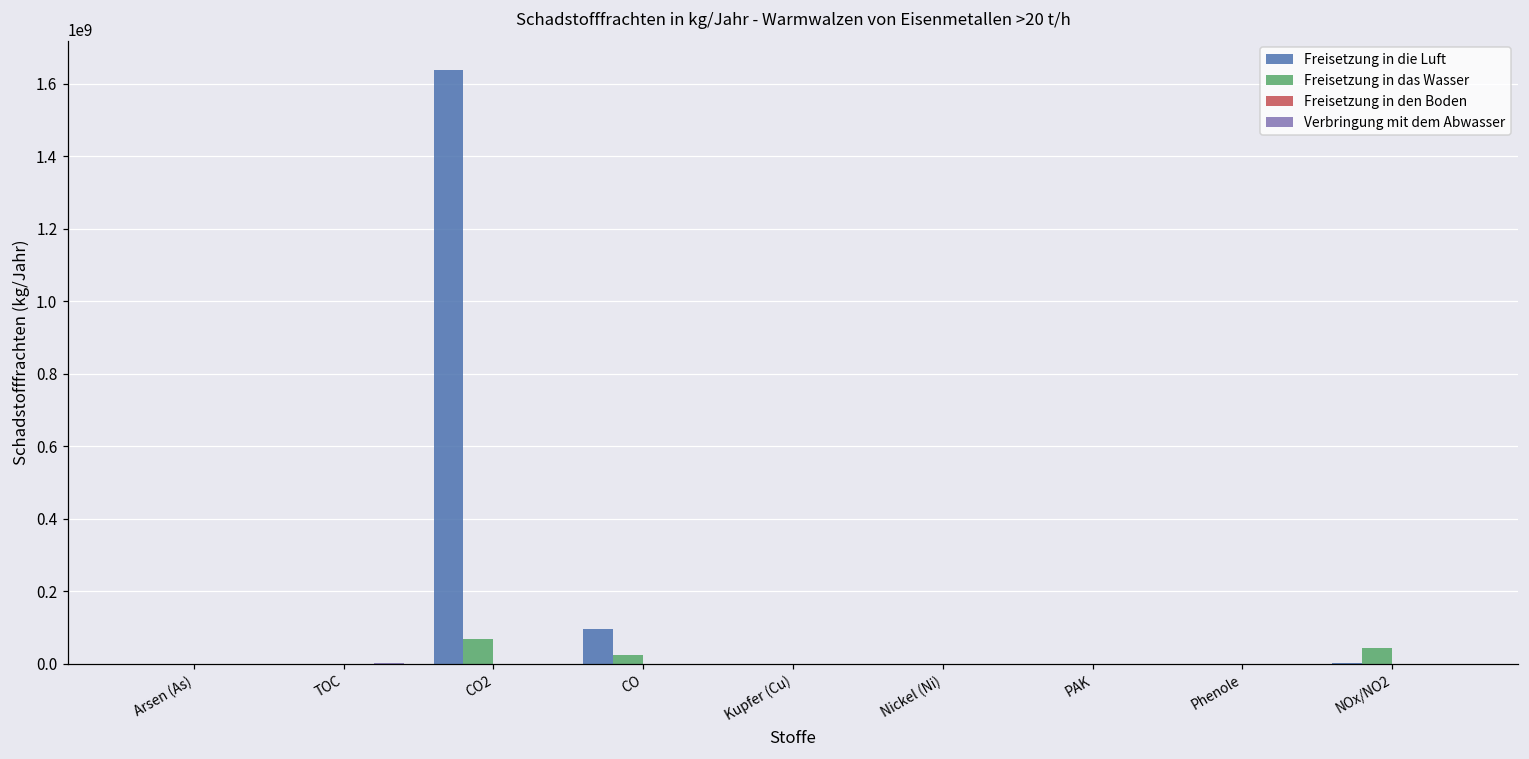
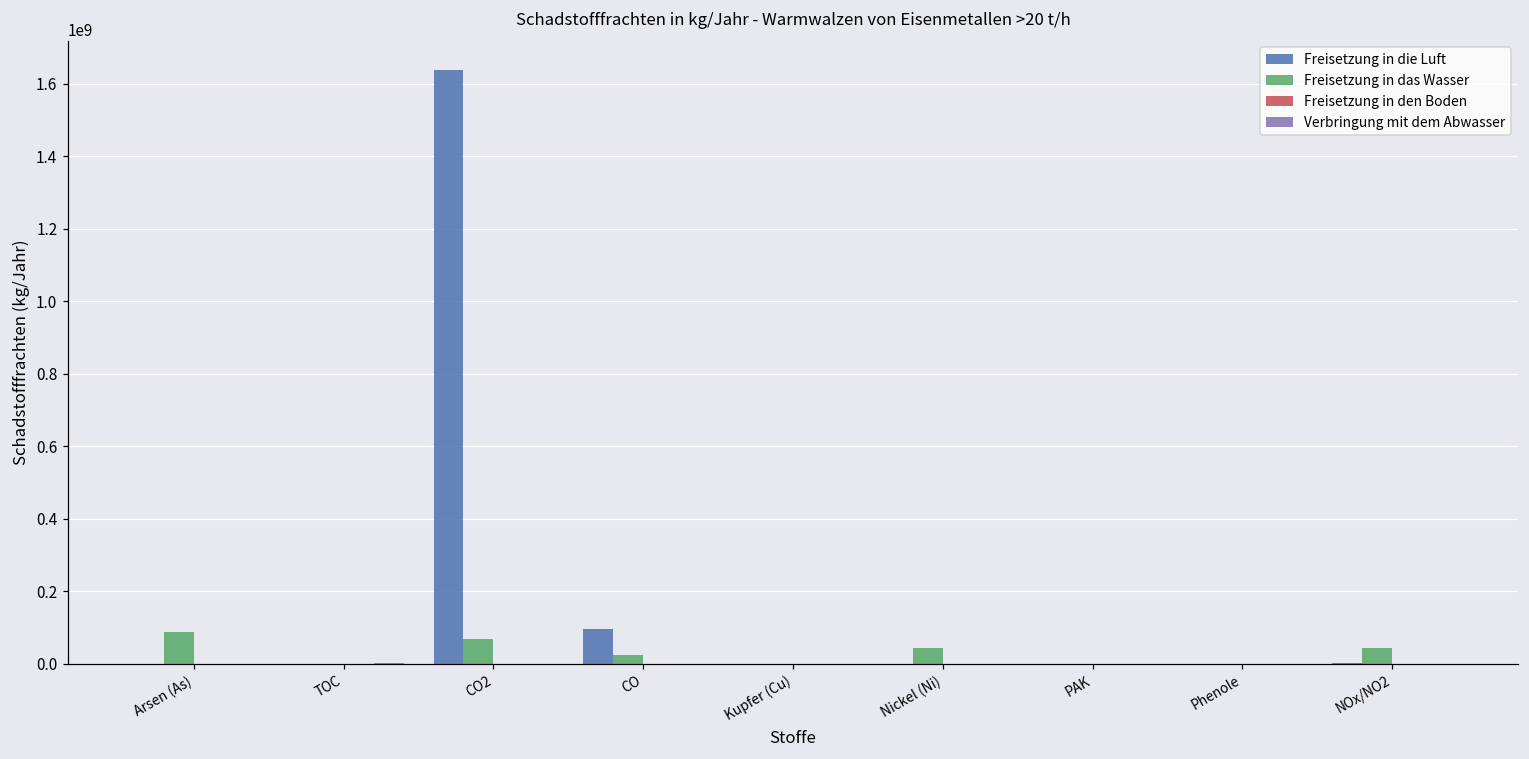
Freisetzung in das Wasser, Arsen (As): 0 -> 90000000
Freisetzung in das Wasser, Nickel (Ni): 0 -> 40000000
